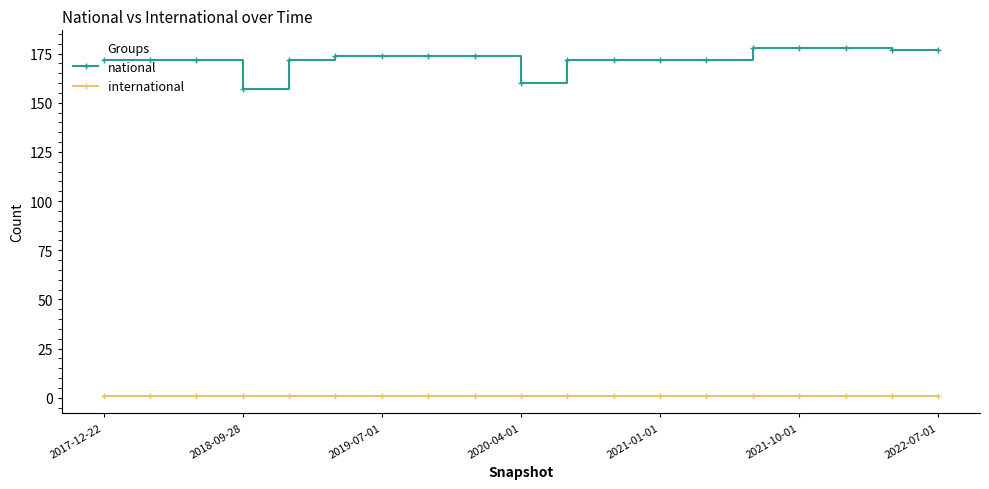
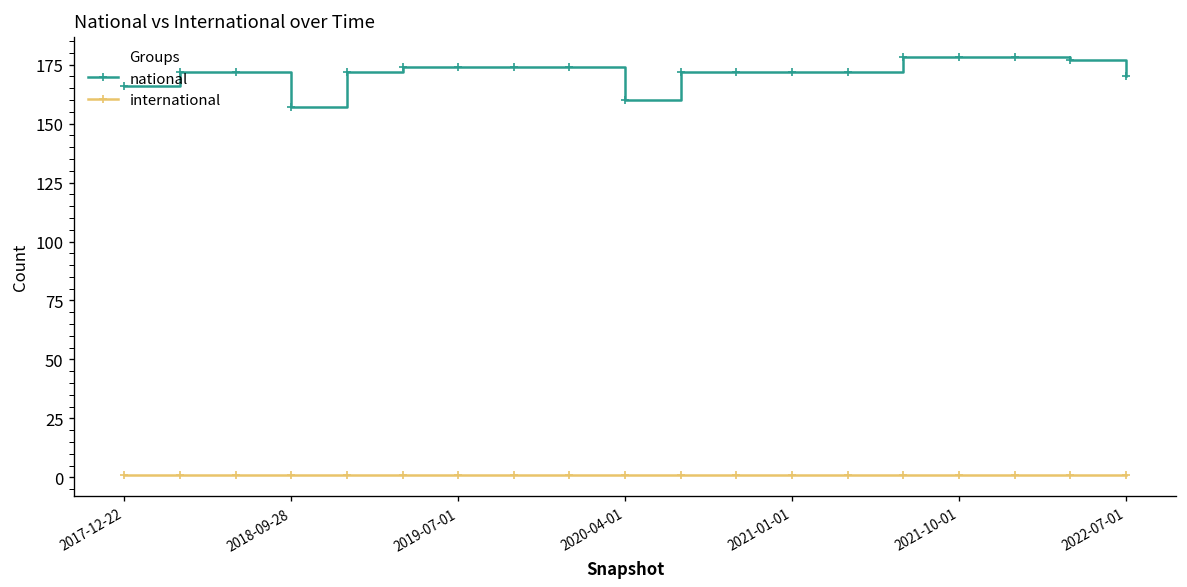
national, 2017-12-22: 172 -> 166
national, 2022-07-01: 177 -> 170
